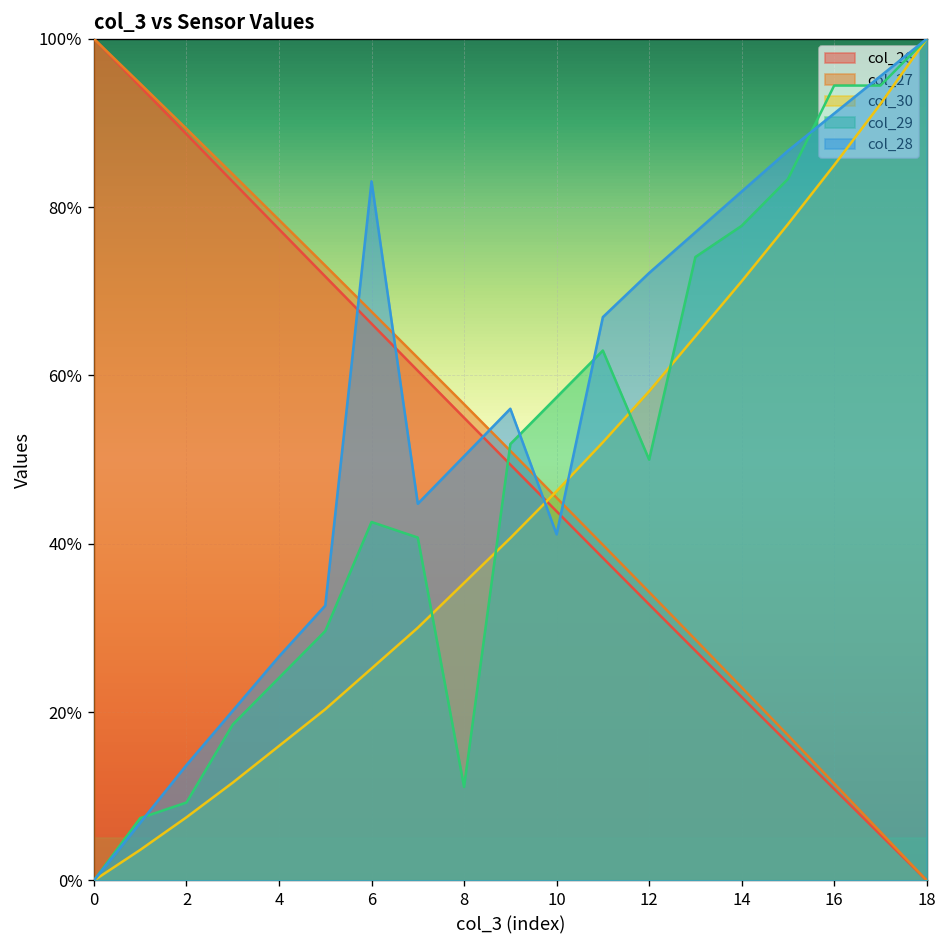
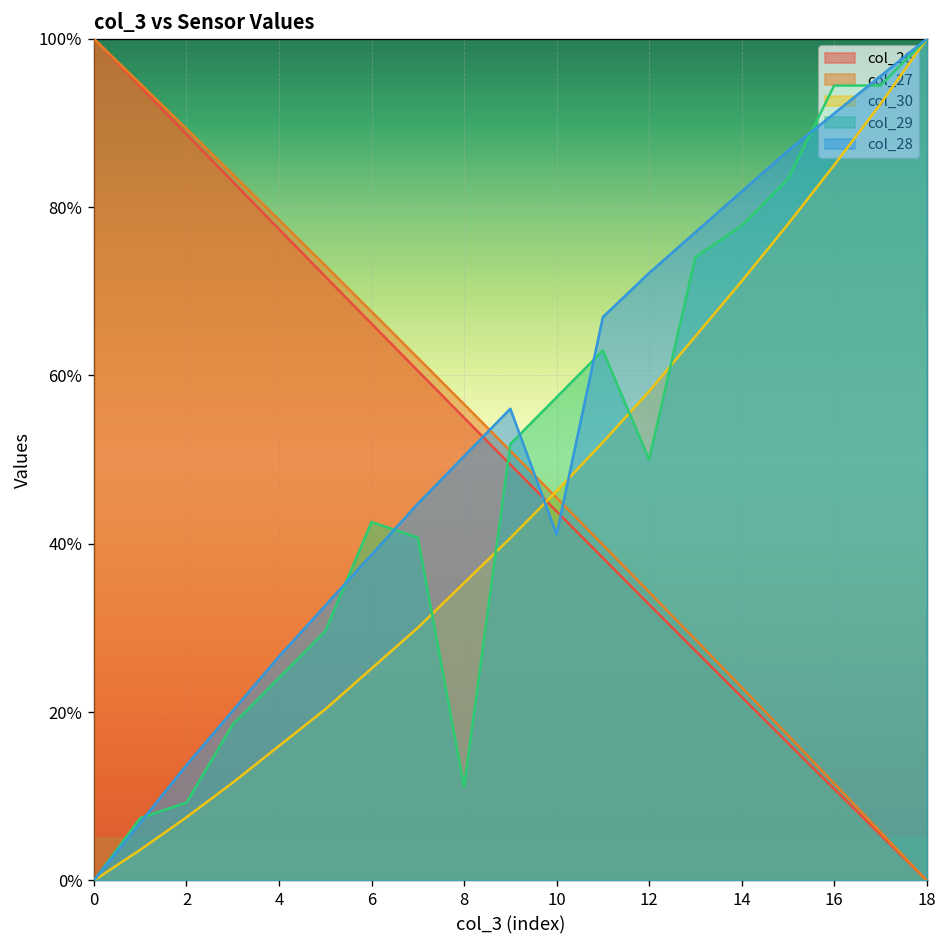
col_28, 6: 83% -> 39%
